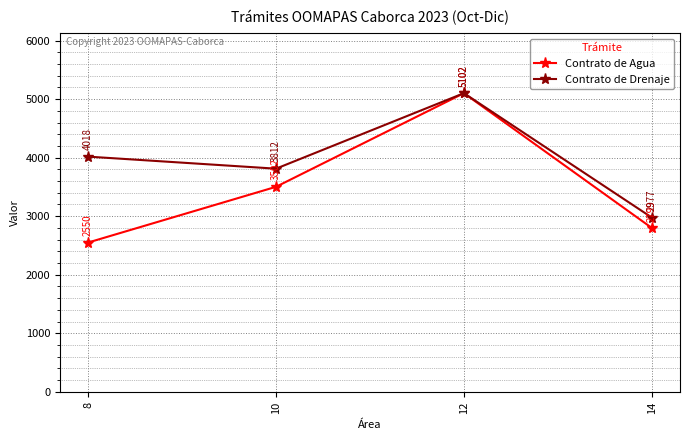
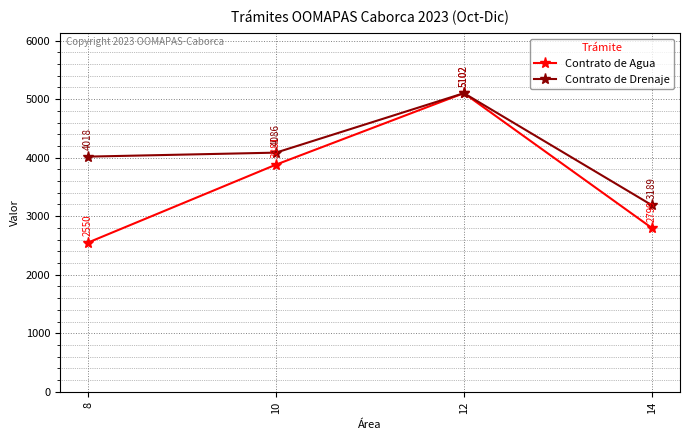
Contrato de Agua, 10: 3502 -> 3881
Contrato de Drenaje, 10: 3812 -> 4086
Contrato de Drenaje, 14: 2977 -> 3189
